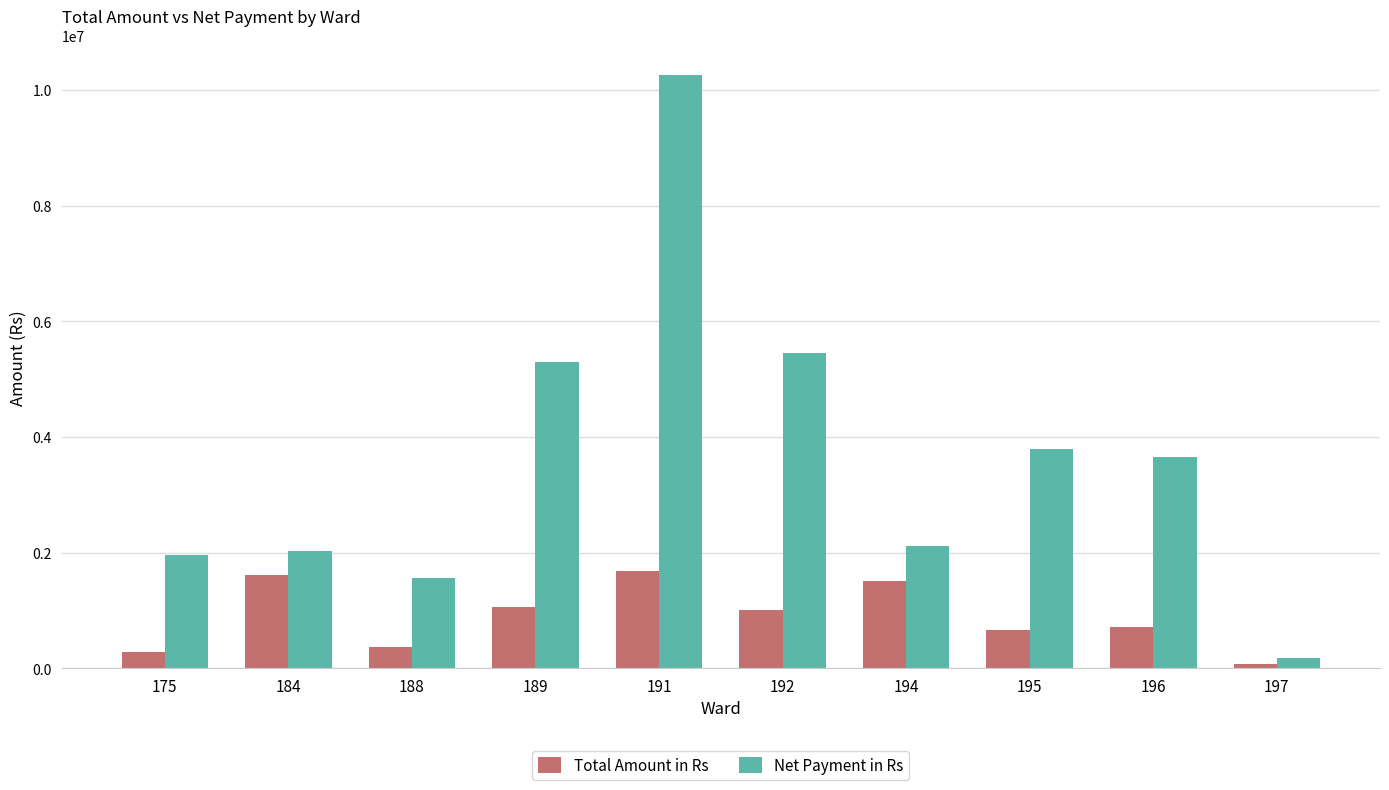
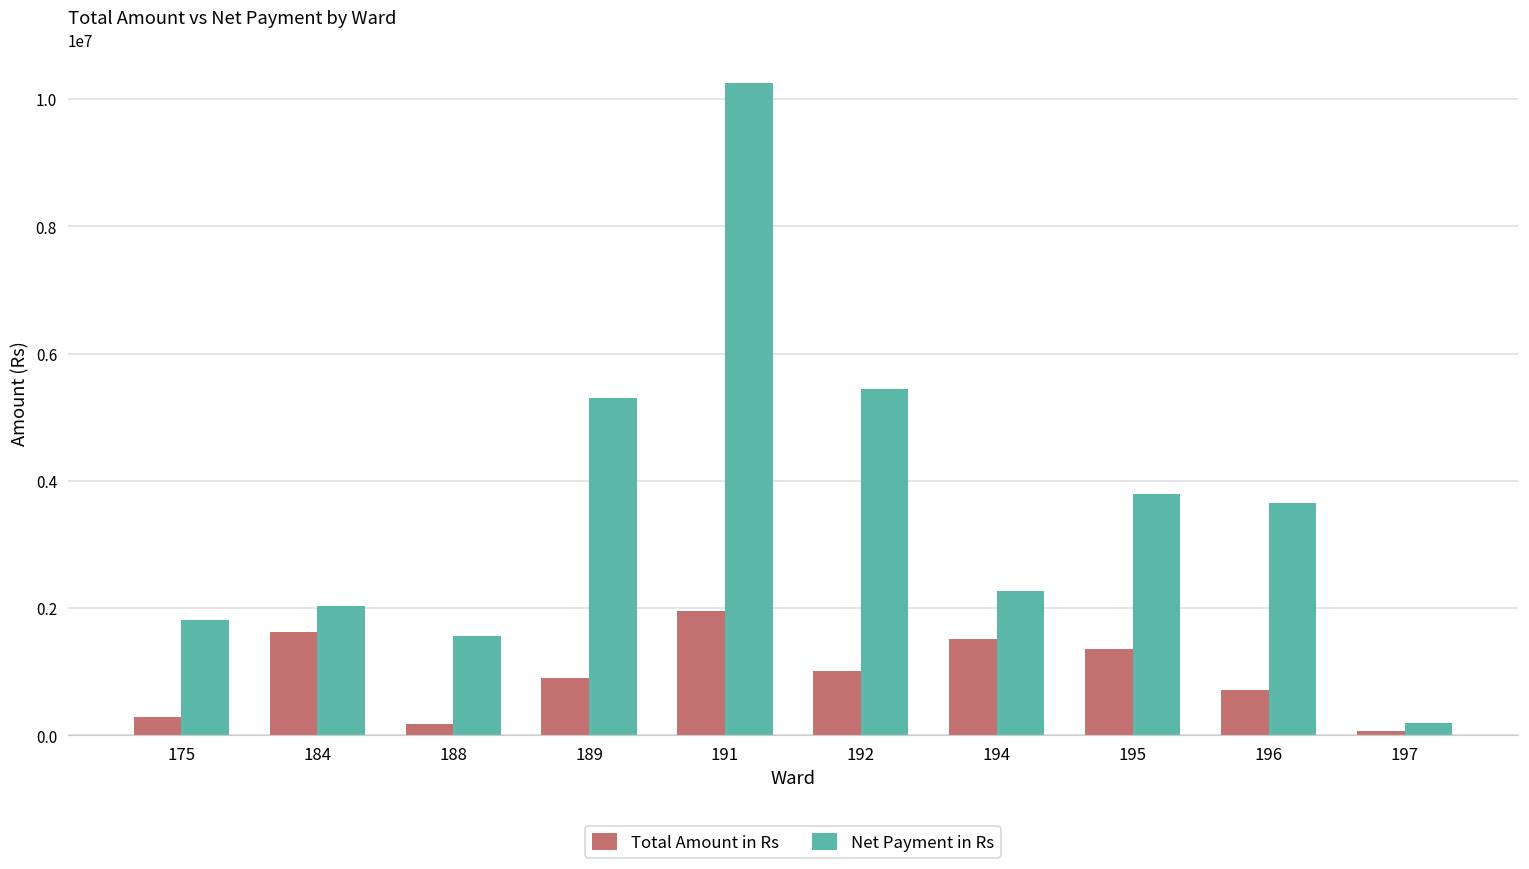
Net Payment in Rs, 175: 2000000 -> 1800000
Total Amount in Rs, 188: 400000 -> 200000
Total Amount in Rs, 189: 1100000 -> 900000
Total Amount in Rs, 191: 1700000 -> 2000000
Net Payment in Rs, 194: 2100000 -> 2300000
Total Amount in Rs, 195: 700000 -> 1400000
